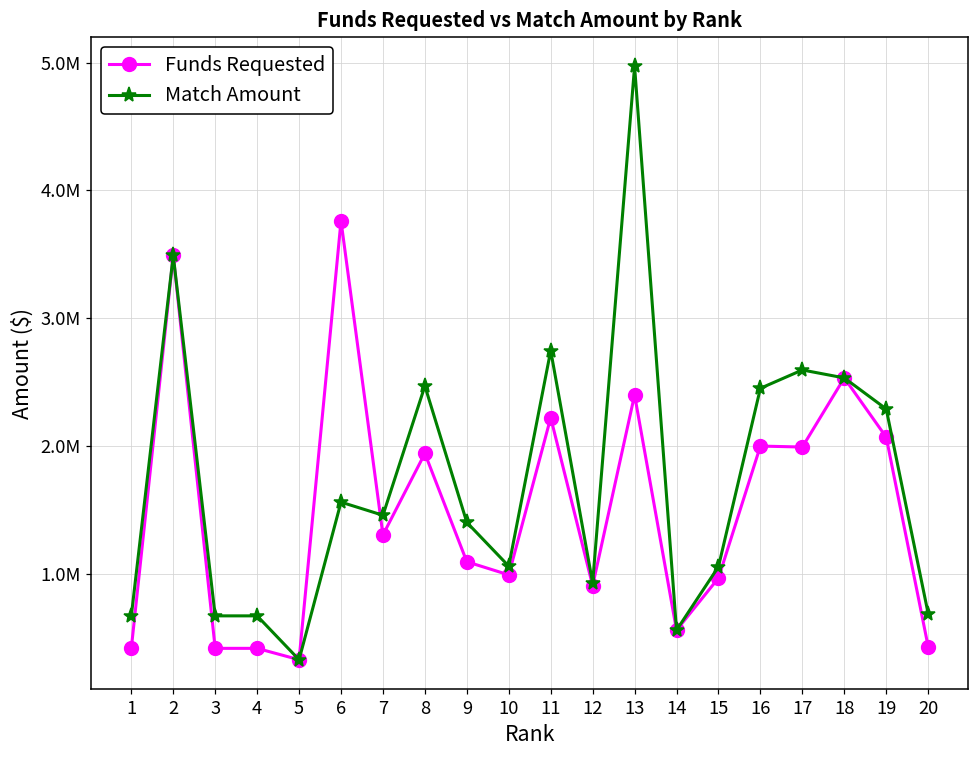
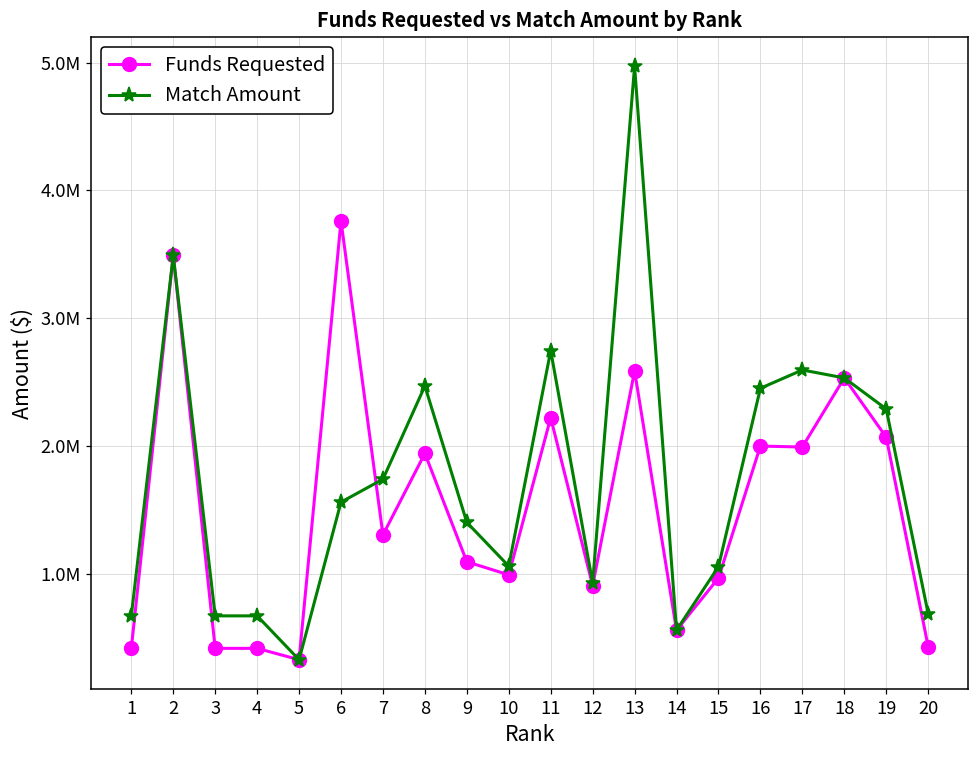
Match Amount, 7: 1460000 -> 1740000
Funds Requested, 13: 2400000 -> 2590000
